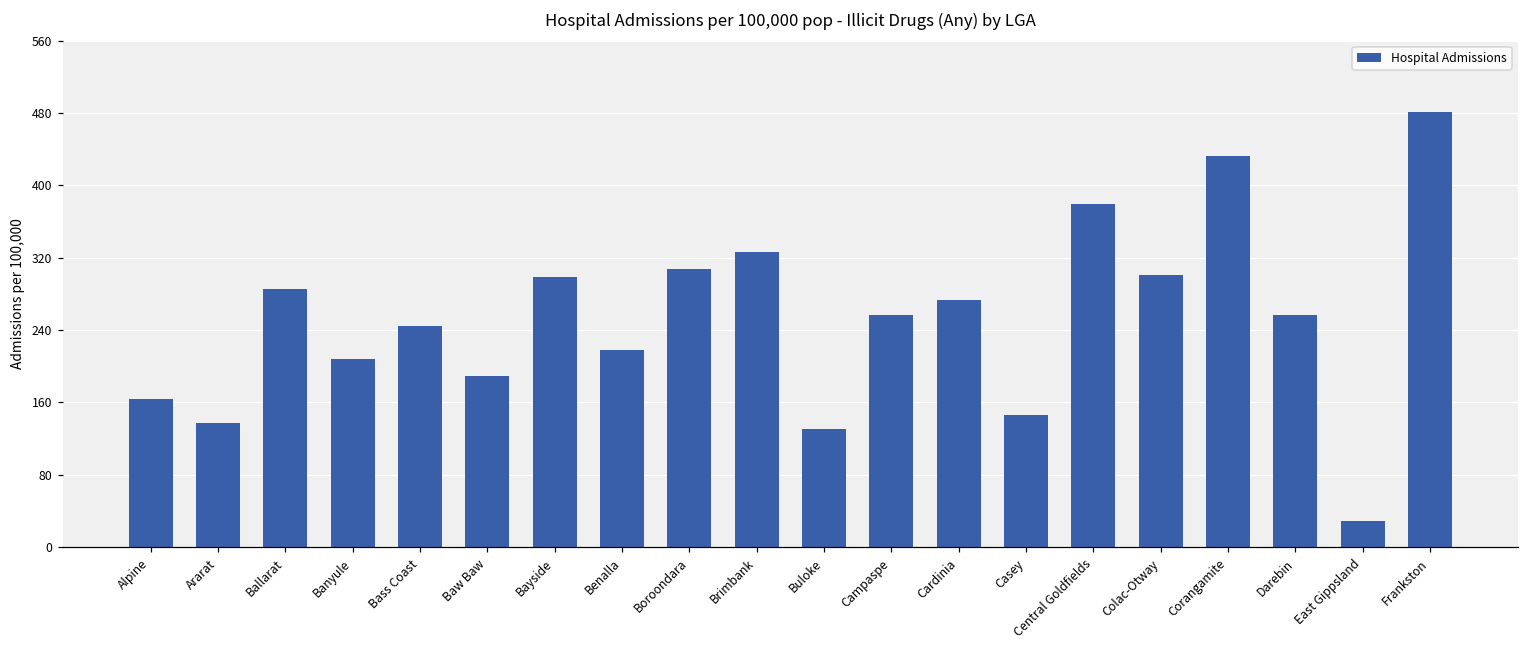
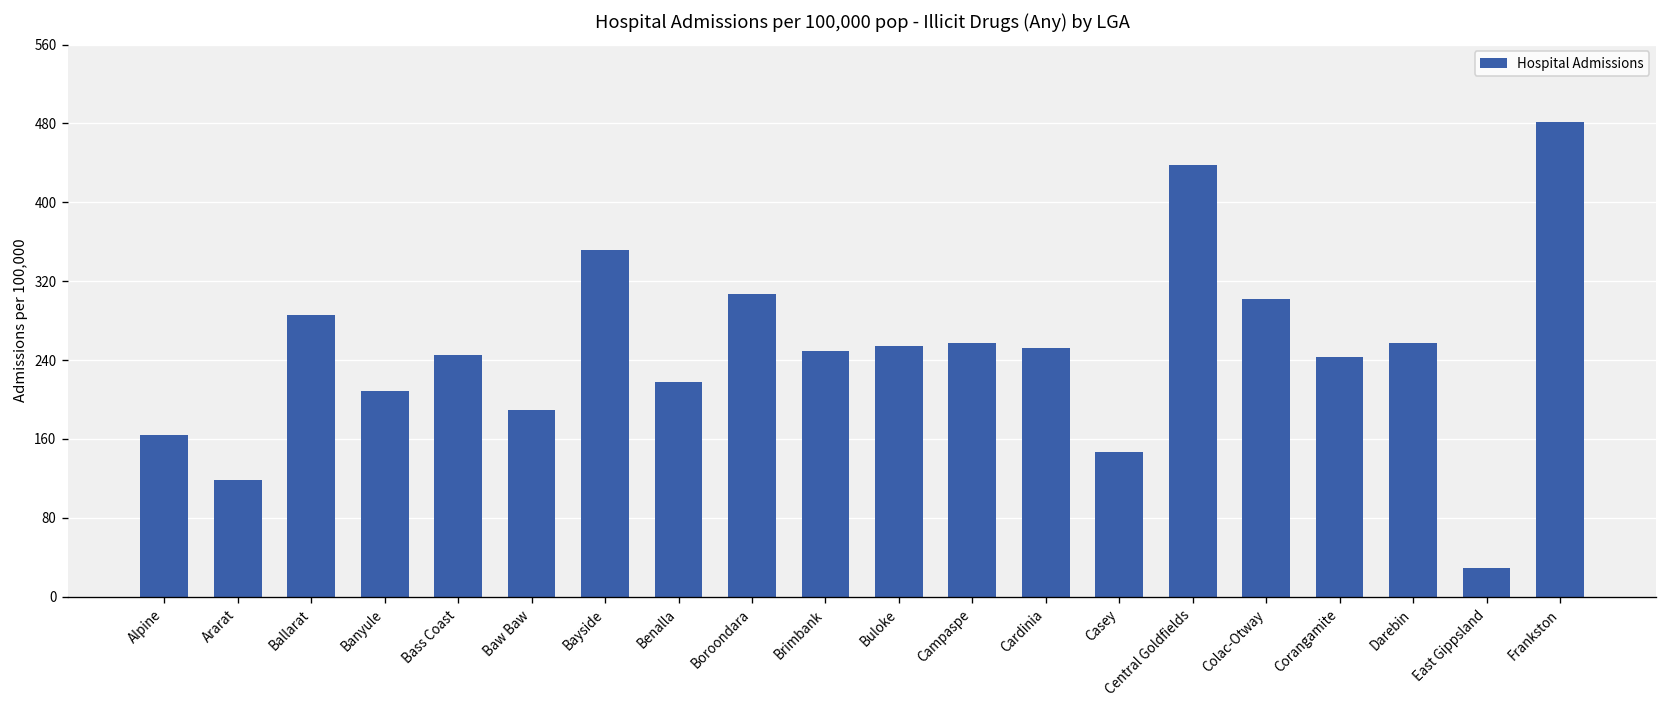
Ararat: 140 -> 120
Bayside: 300 -> 350
Brimbank: 330 -> 250
Buloke: 130 -> 250
Cardinia: 270 -> 250
Central Goldfields: 380 -> 440
Corangamite: 430 -> 240
